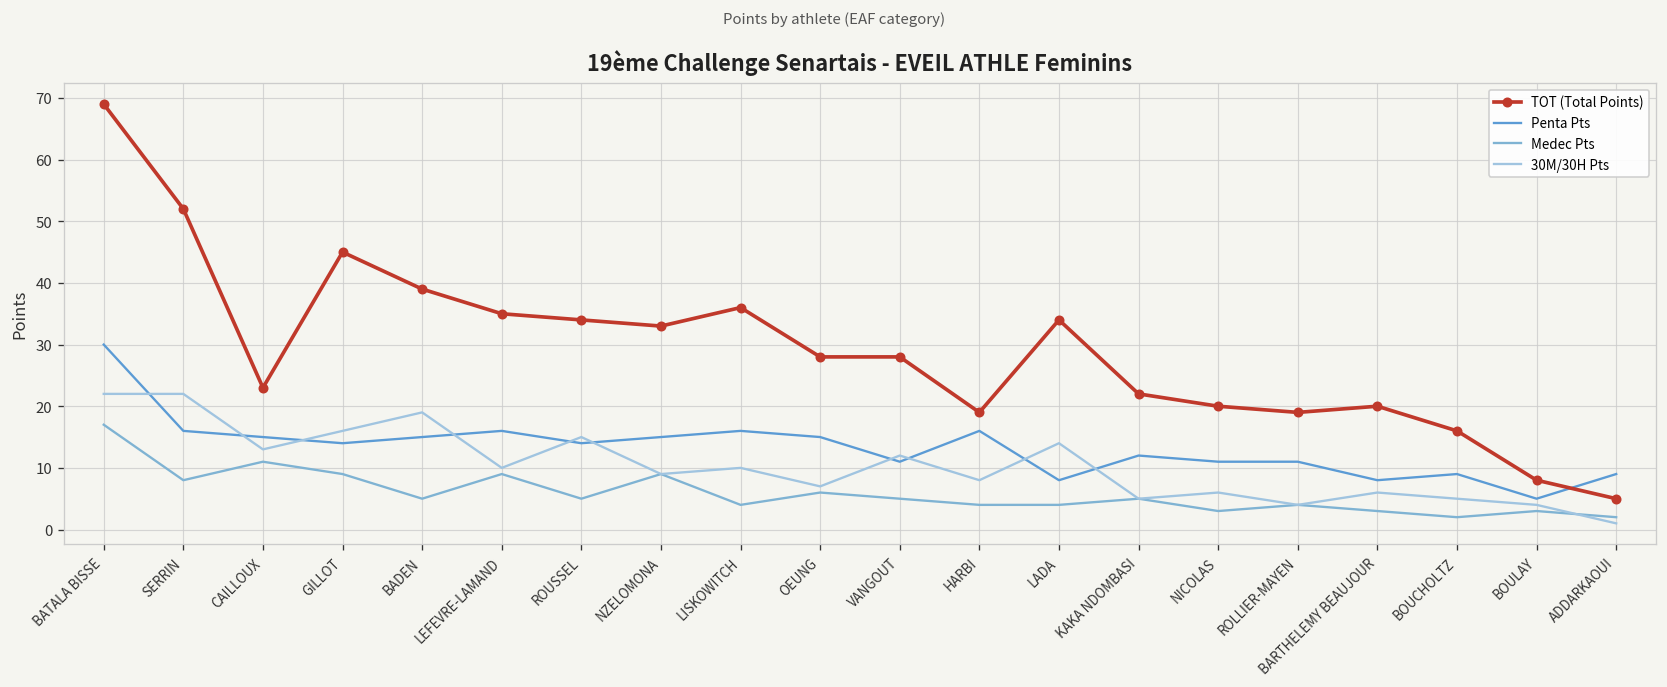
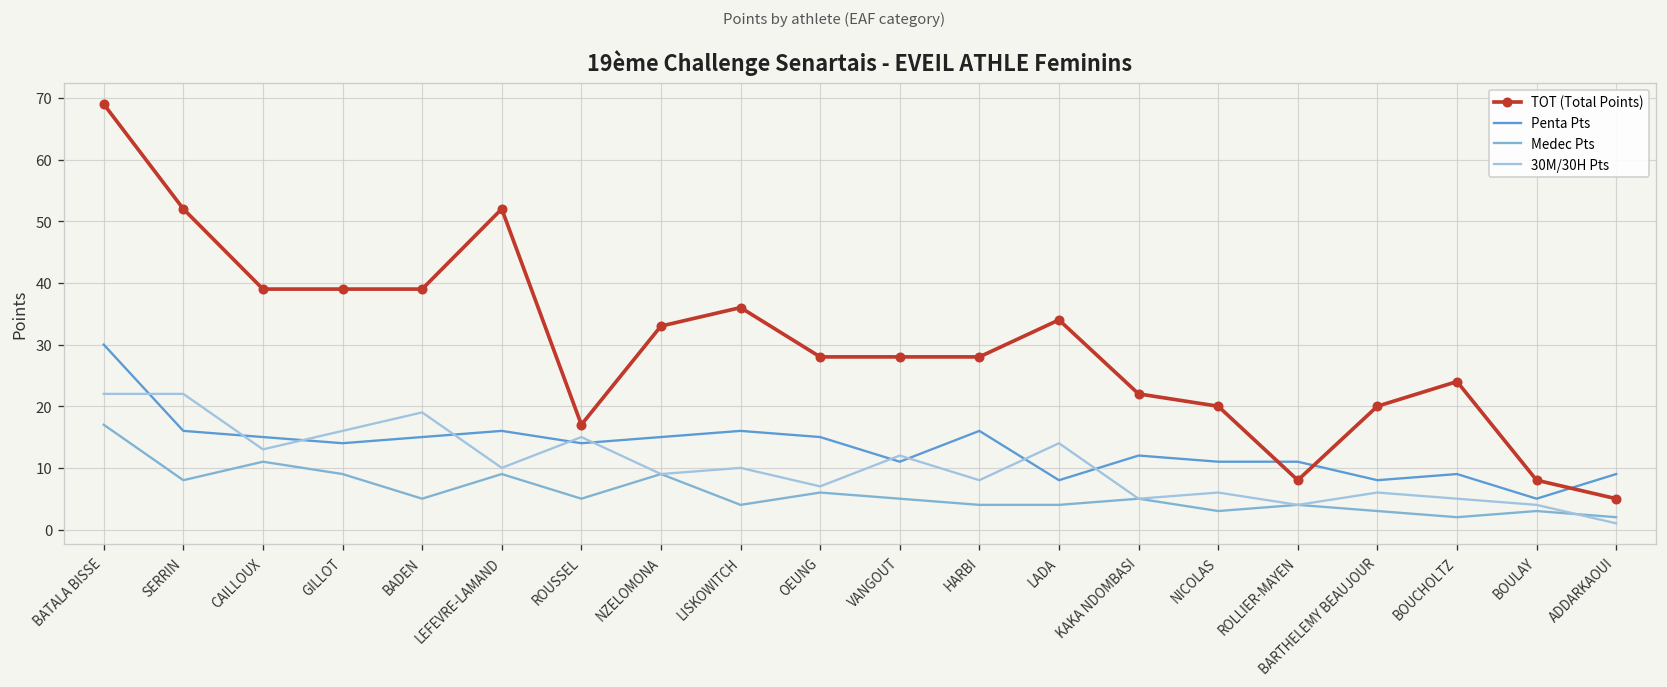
TOT (Total Points), CAILLOUX: 23 -> 39
TOT (Total Points), GILLOT: 45 -> 39
TOT (Total Points), LEFEVRE-LAMAND: 35 -> 52
TOT (Total Points), ROUSSEL: 34 -> 17
TOT (Total Points), HARBI: 19 -> 28
TOT (Total Points), ROLLIER-MAYEN: 19 -> 8
TOT (Total Points), BOUCHOLTZ: 16 -> 24
